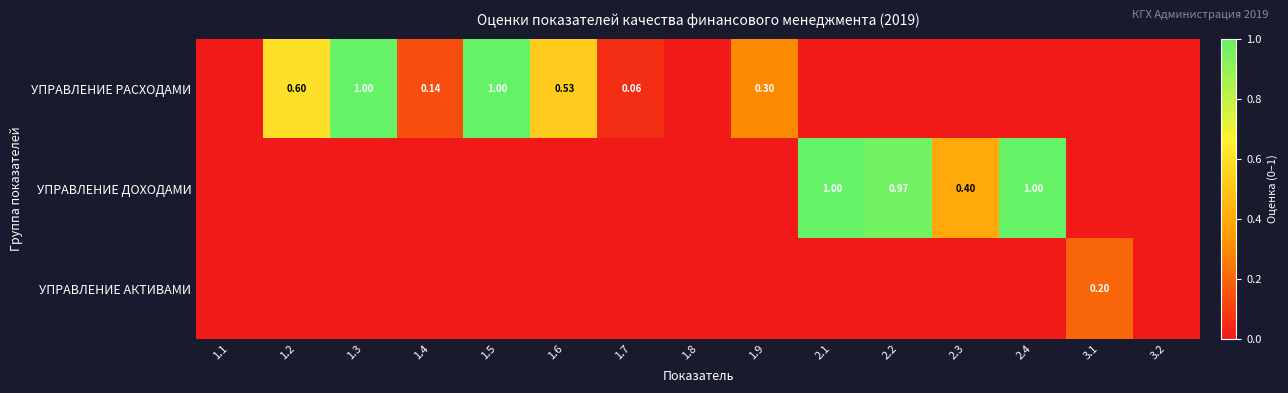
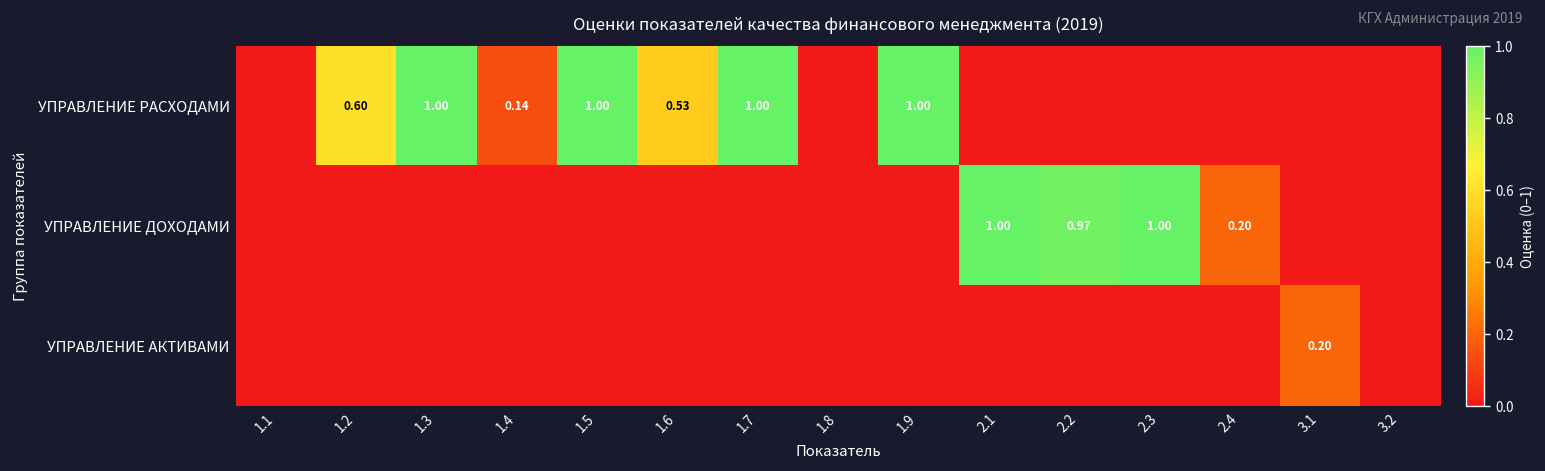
УПРАВЛЕНИЕ РАСХОДАМИ, 1.7: 0.06 -> 1.00
УПРАВЛЕНИЕ РАСХОДАМИ, 1.9: 0.30 -> 1.00
УПРАВЛЕНИЕ ДОХОДАМИ, 2.3: 0.40 -> 1.00
УПРАВЛЕНИЕ ДОХОДАМИ, 2.4: 1.00 -> 0.20
